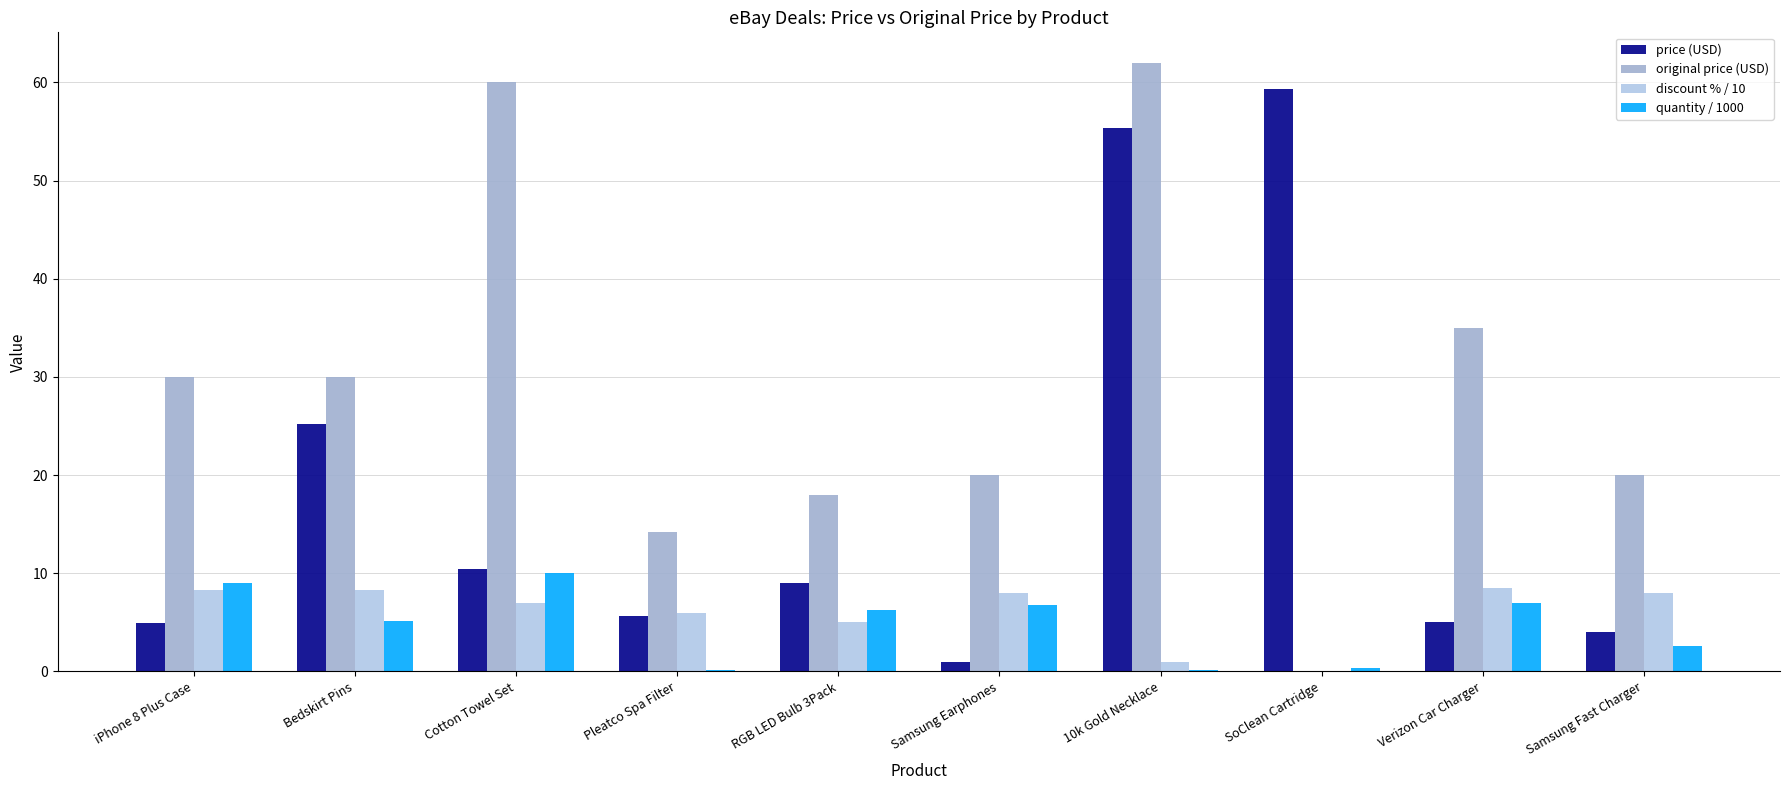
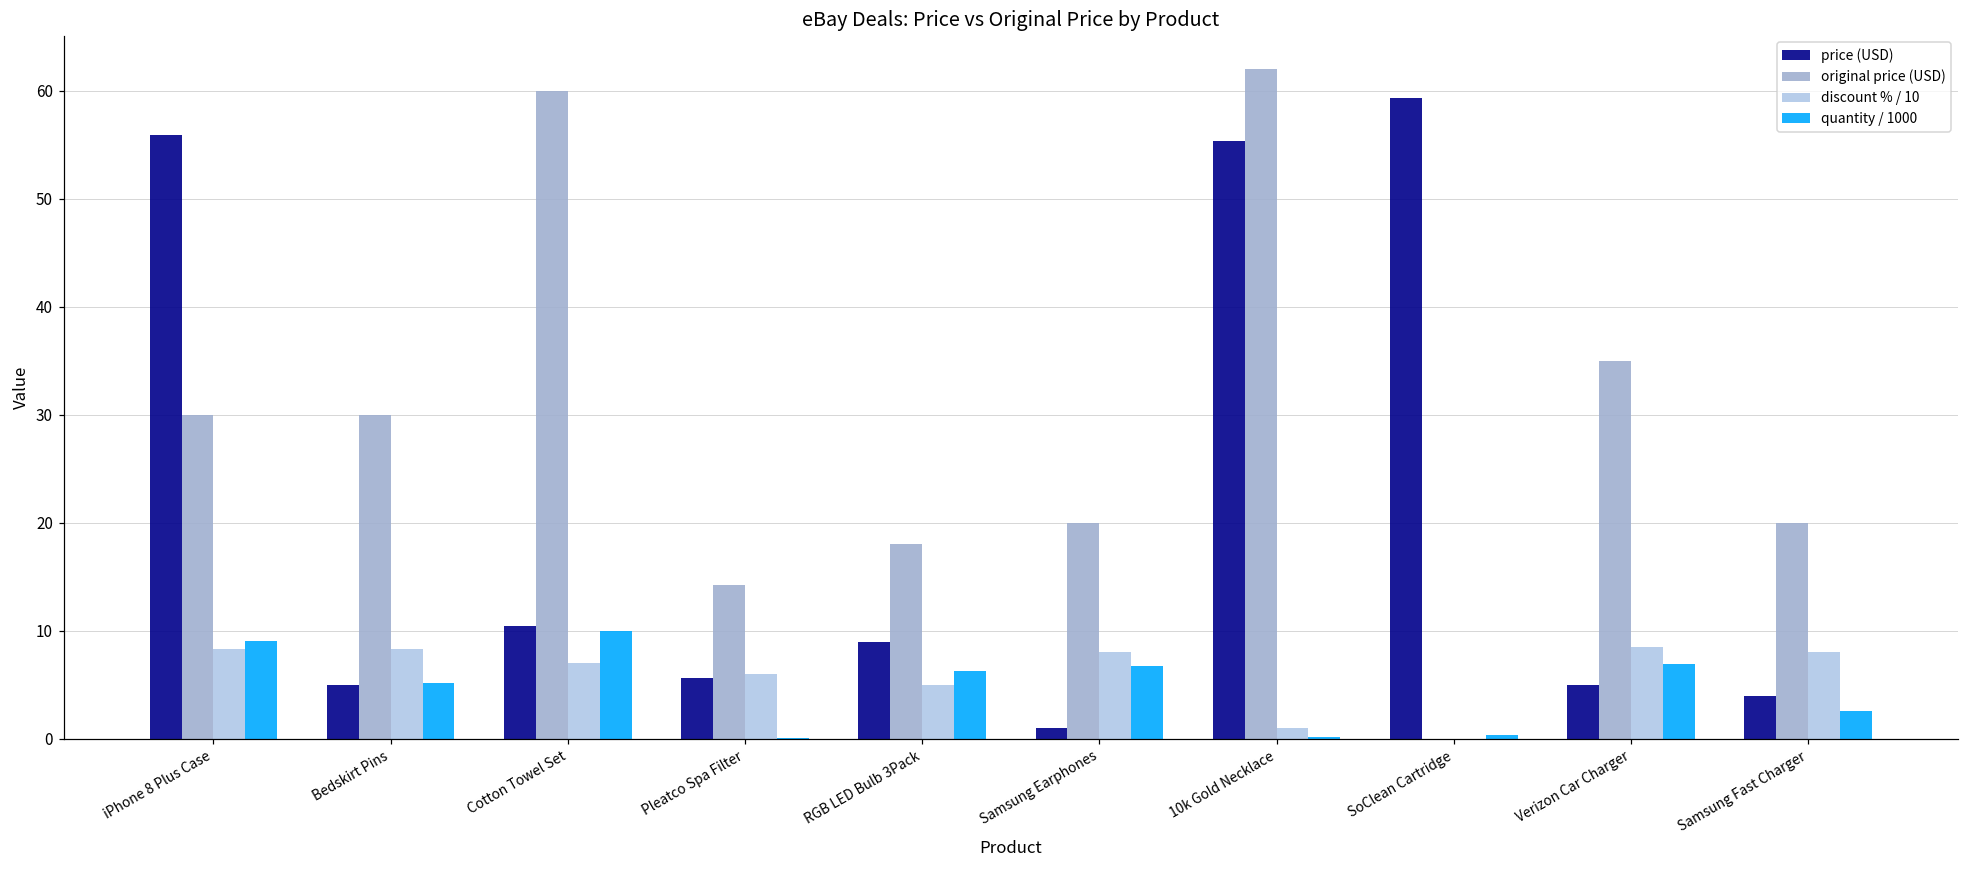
price (USD), iPhone 8 Plus Case: 5 -> 56
price (USD), Bedskirt Pins: 25 -> 5
